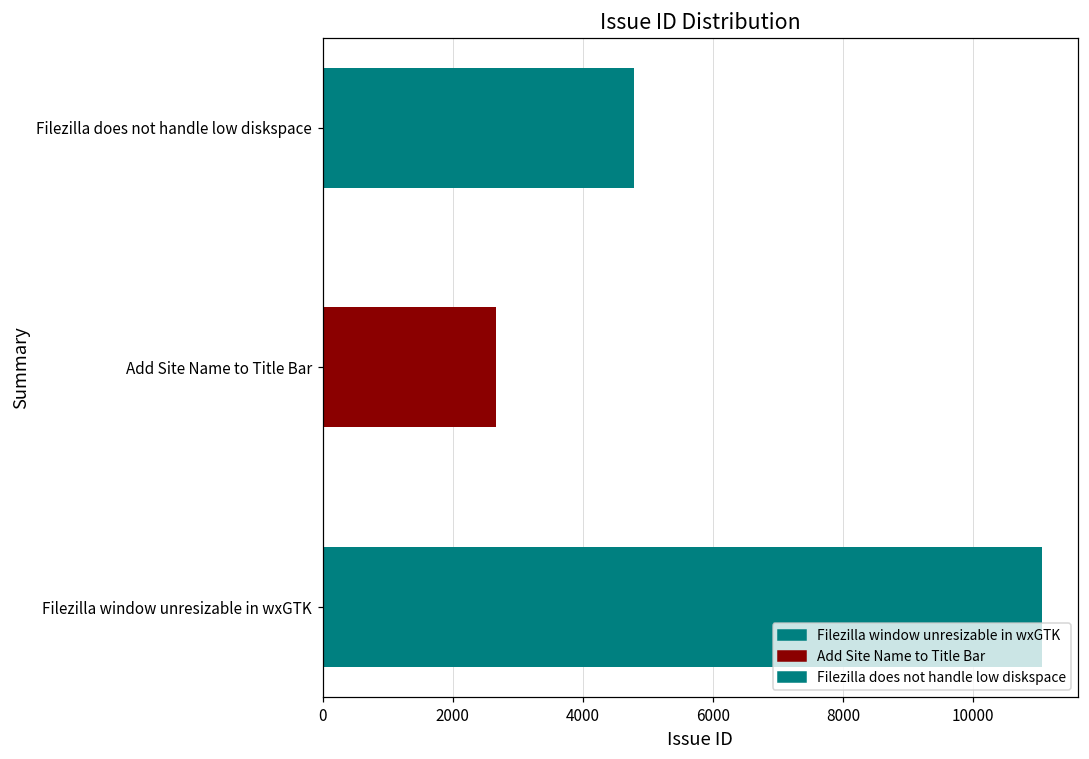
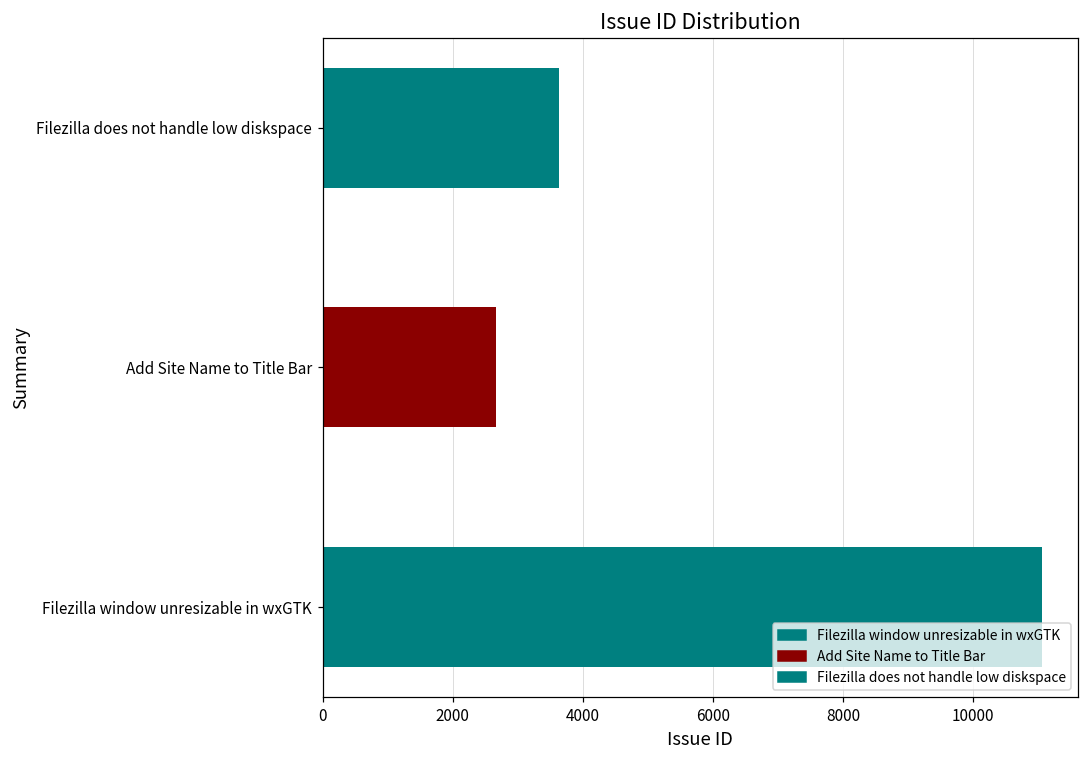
Filezilla does not handle low diskspace: 4800 -> 3600
